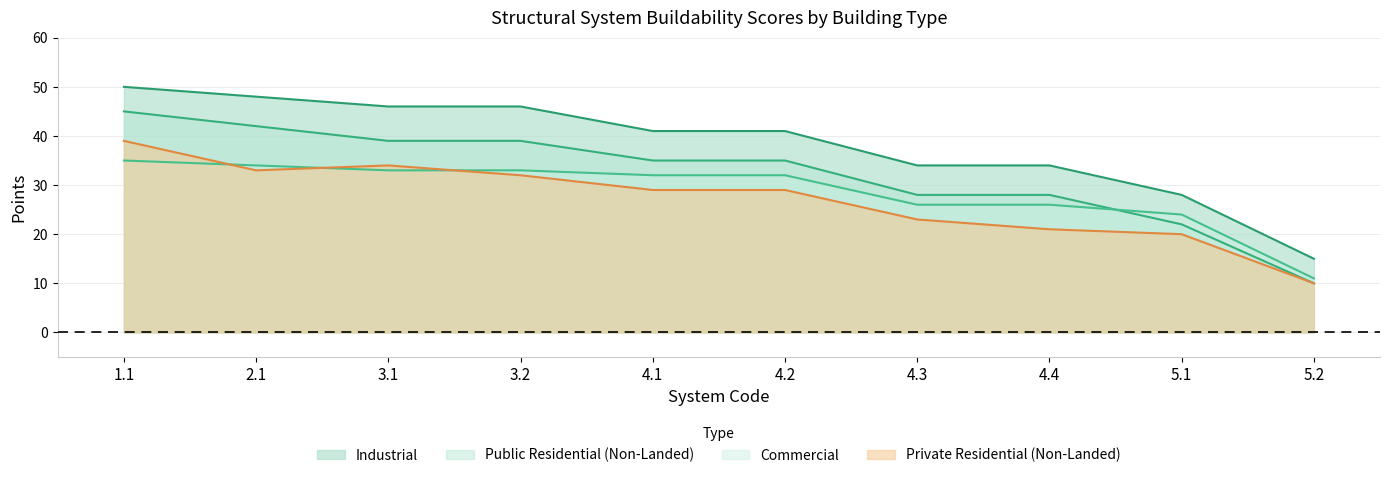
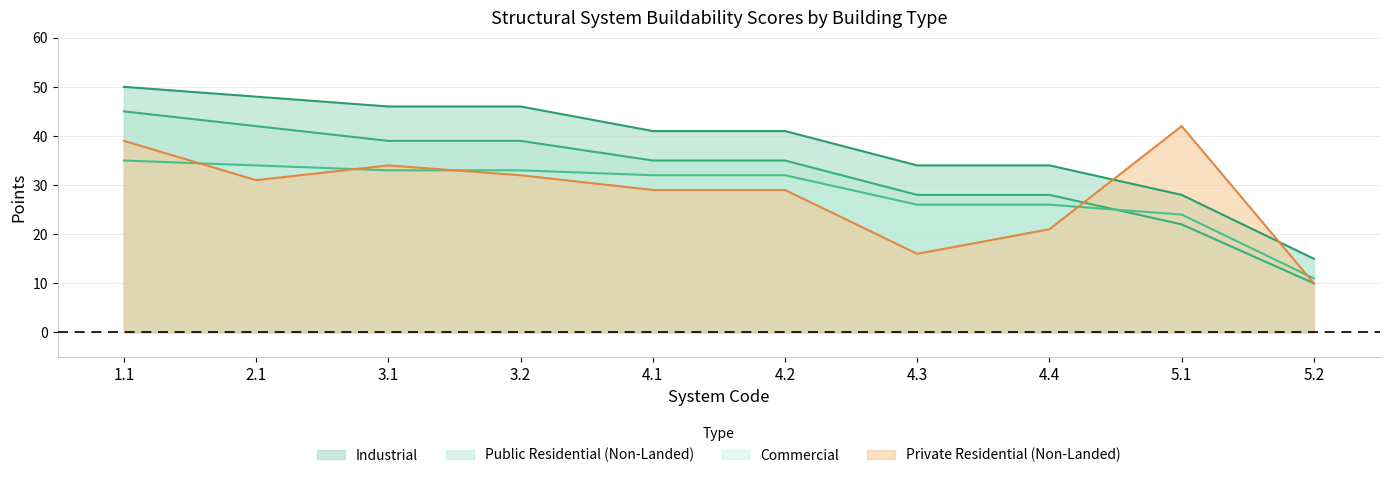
Private Residential (Non-Landed), 2.1: 33 -> 31
Private Residential (Non-Landed), 4.3: 23 -> 16
Private Residential (Non-Landed), 5.1: 20 -> 42
